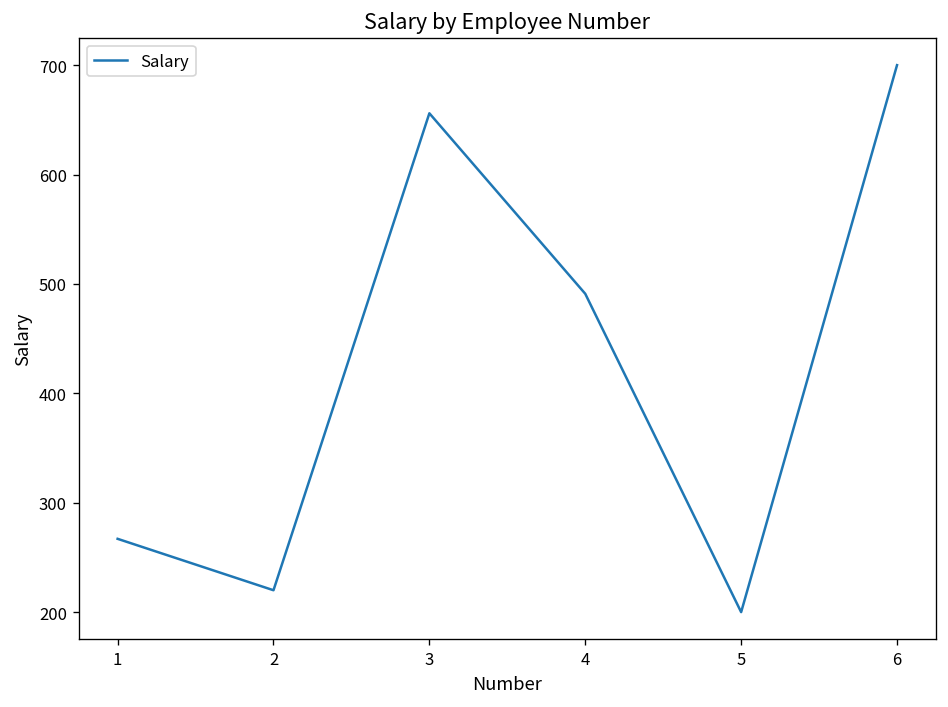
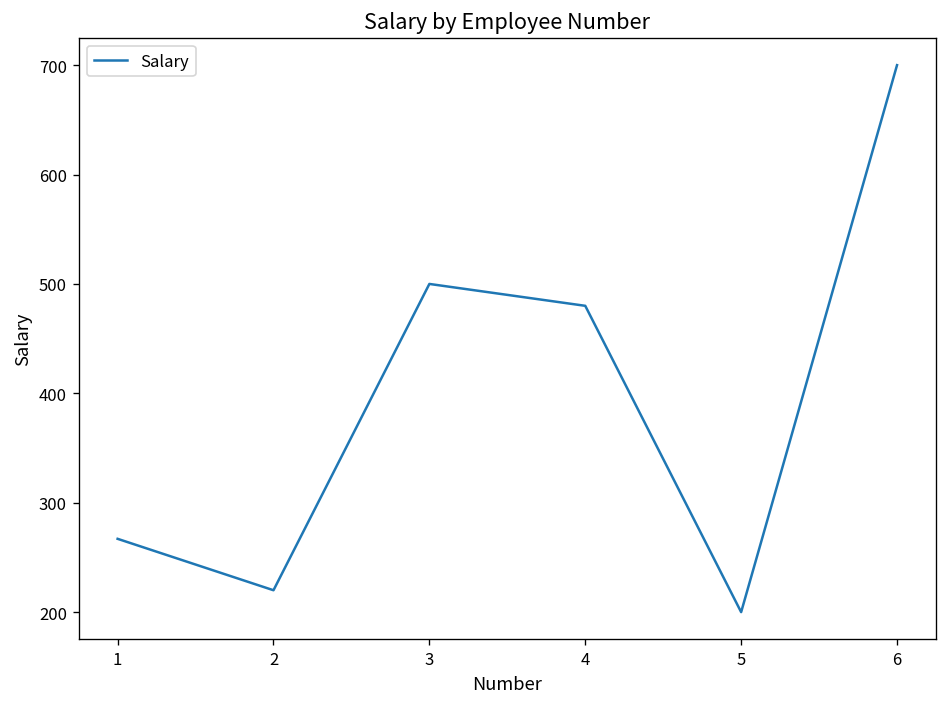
3: 660 -> 500
4: 490 -> 480
